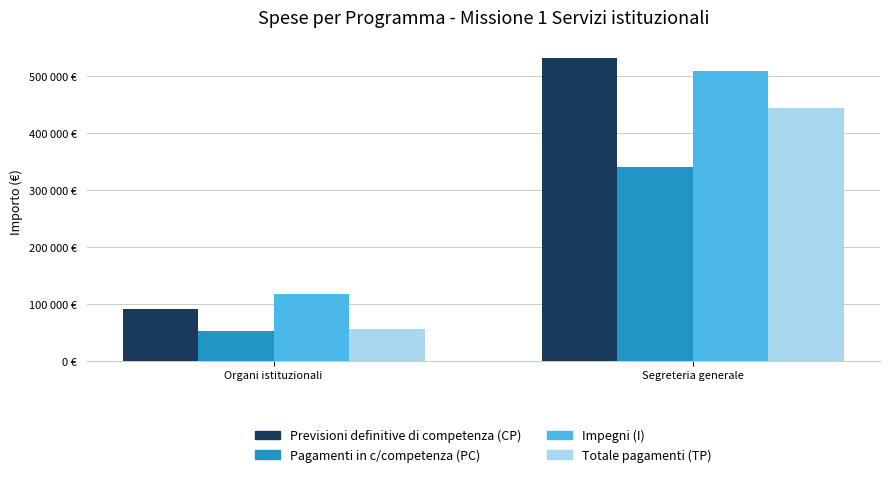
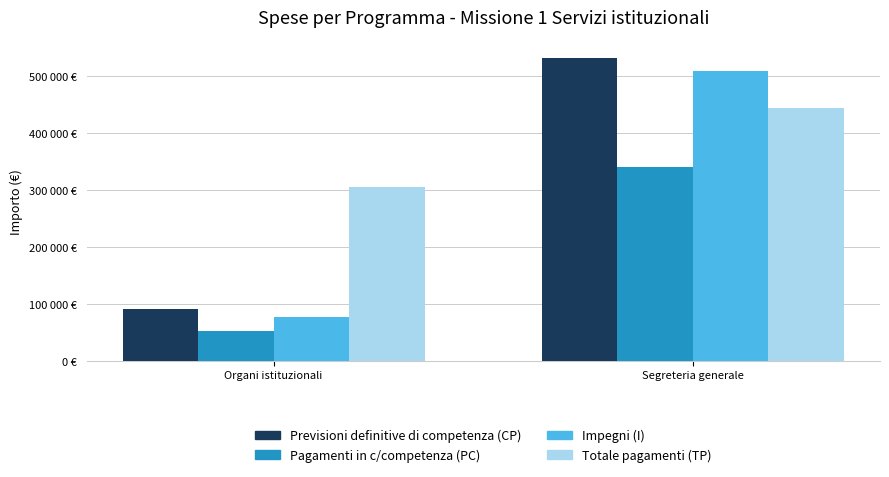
Impegni (I), Organi istituzionali: 120000 € -> 80000 €
Totale pagamenti (TP), Organi istituzionali: 60000 € -> 310000 €
